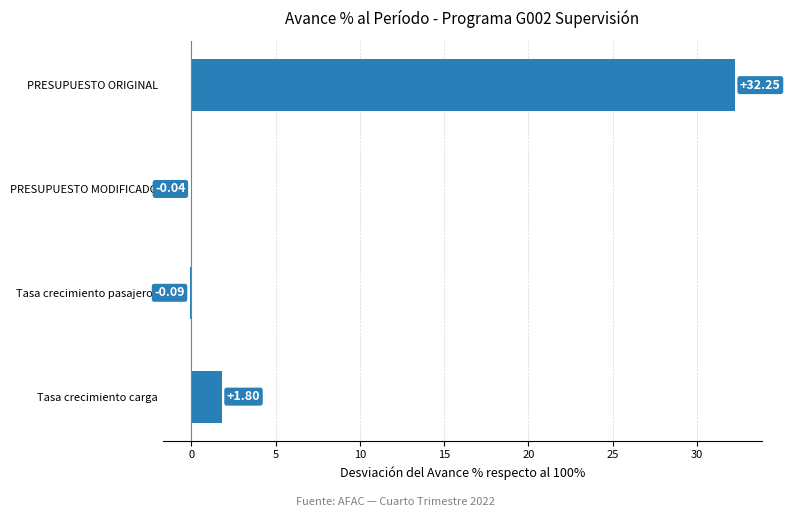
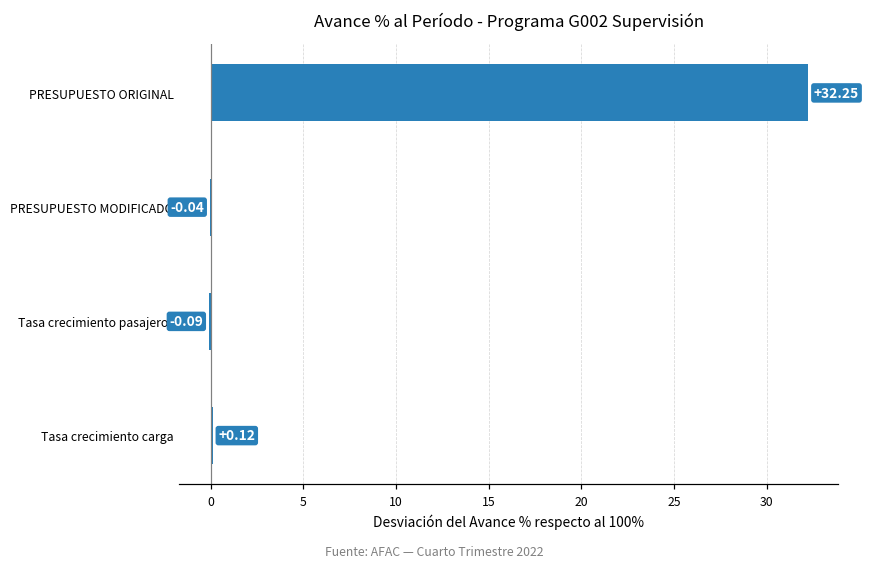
Tasa crecimiento carga: +1.80 -> +0.12
